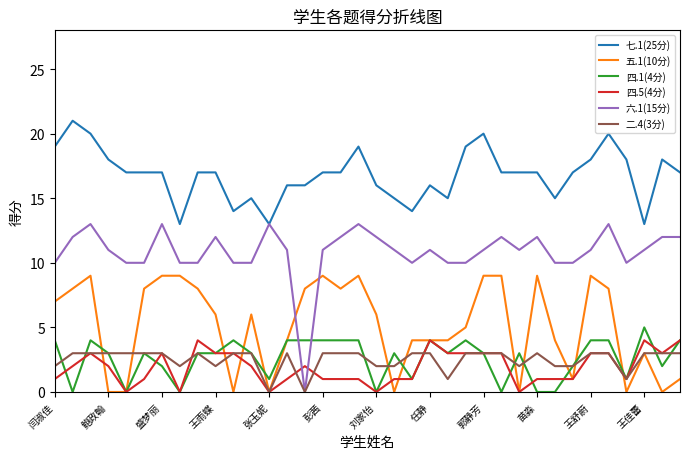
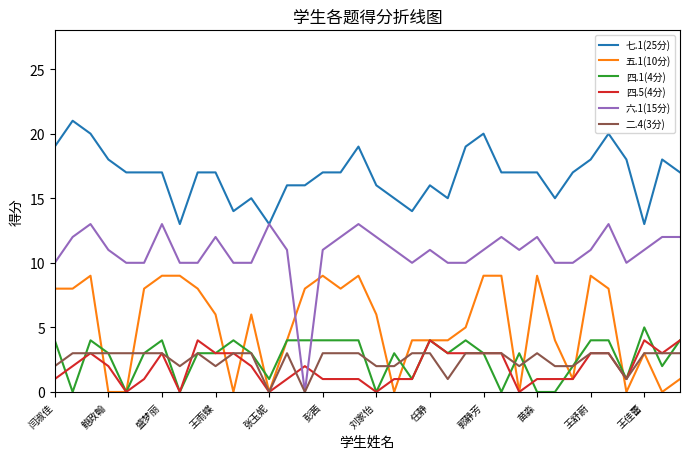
五.1(10分), 闫淑佳: 7 -> 8
四.1(4分), 盛梦丽: 2 -> 4
